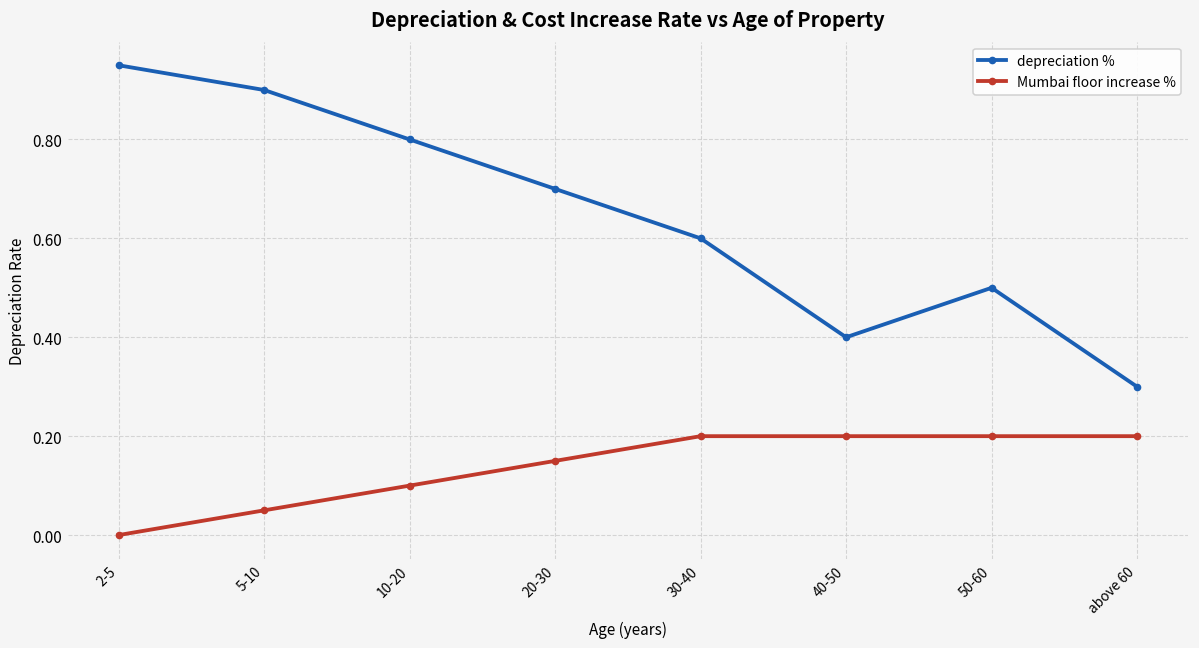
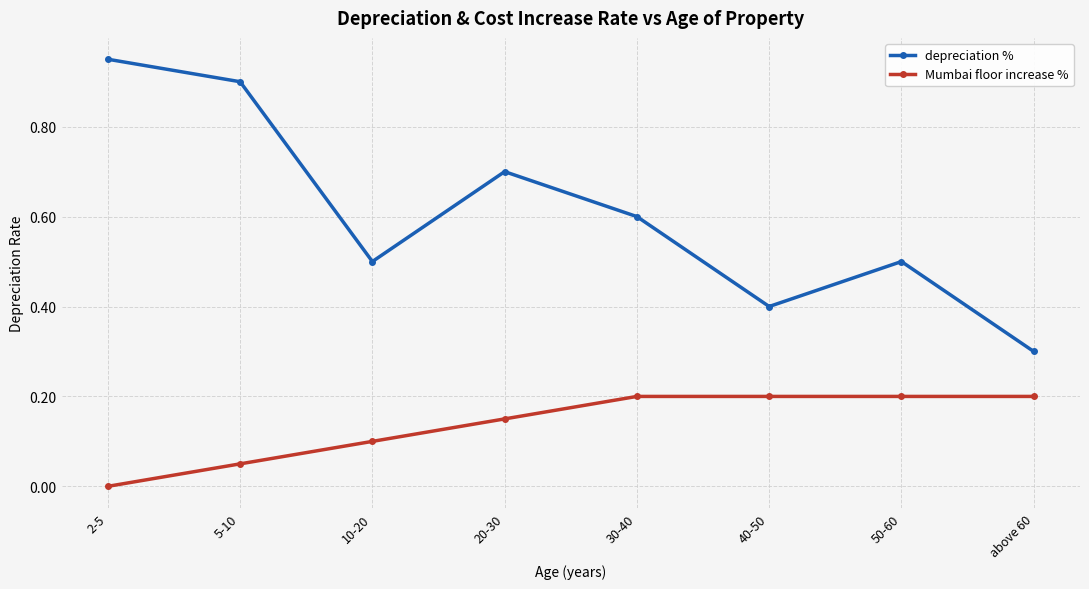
depreciation %, 10-20: 0.8 -> 0.5
